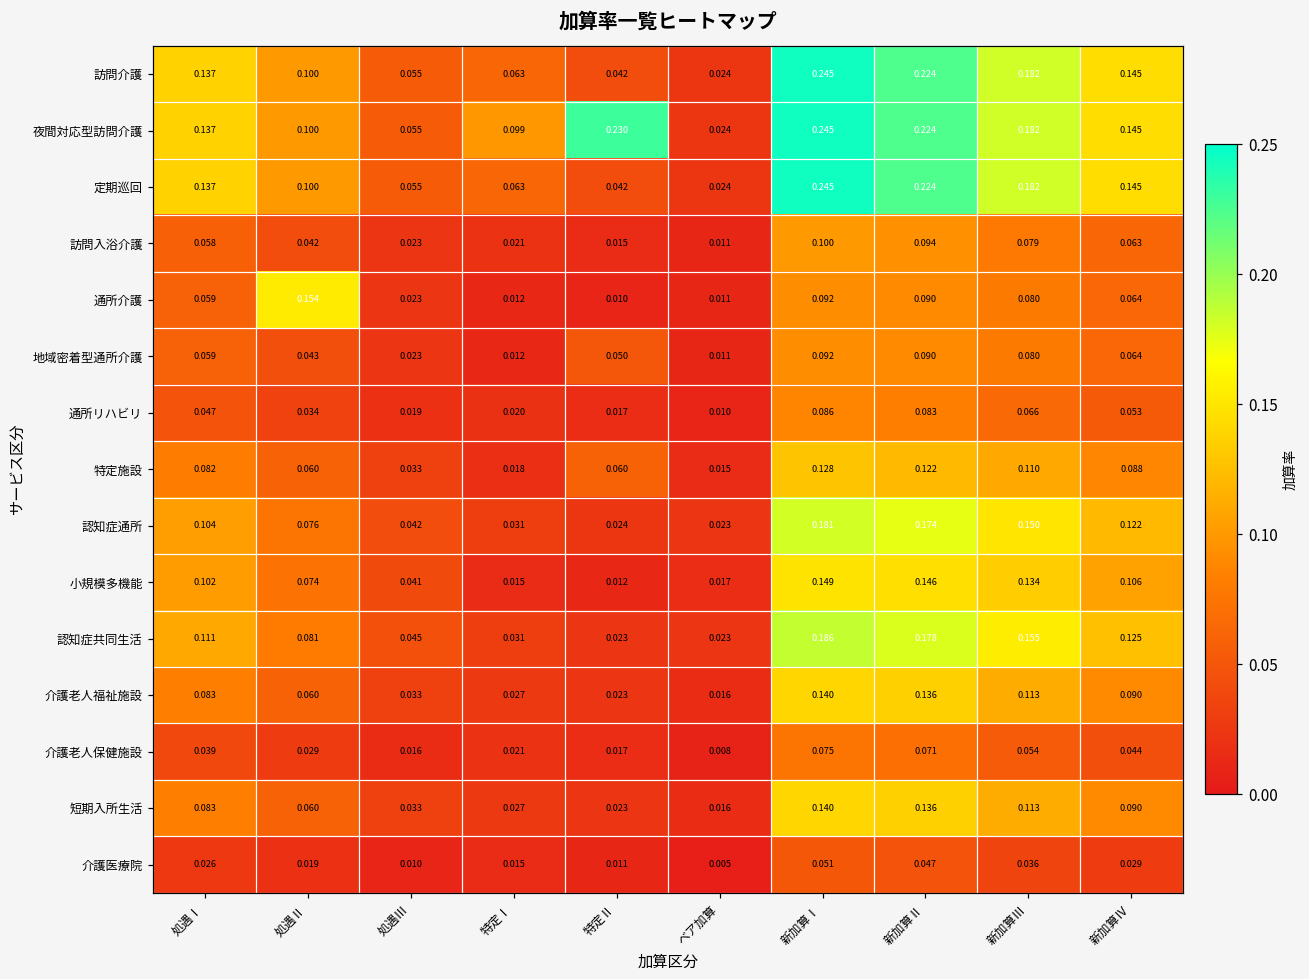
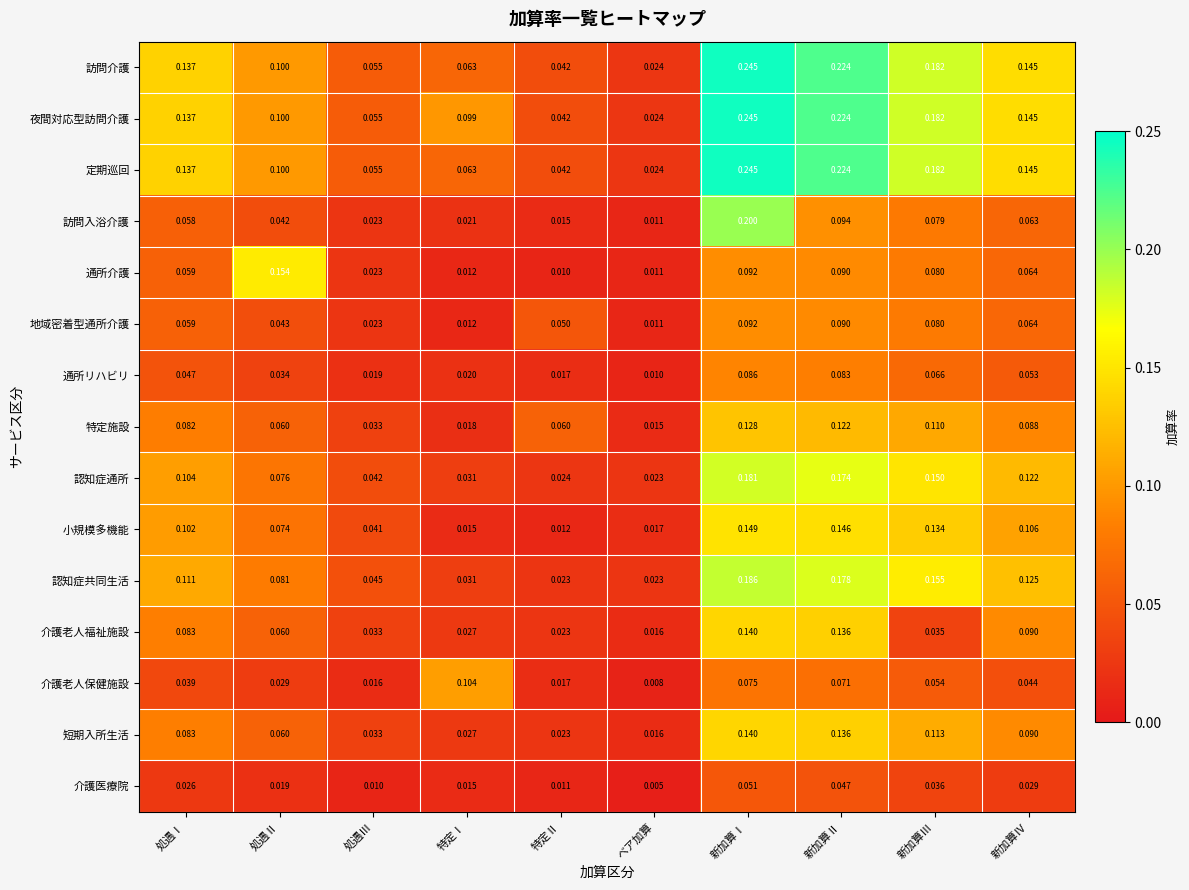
夜間対応型訪問介護, 特定Ⅱ: 0.230 -> 0.042
訪問入浴介護, 新加算Ⅰ: 0.100 -> 0.200
介護老人福祉施設, 新加算Ⅲ: 0.113 -> 0.035
介護老人保健施設, 特定Ⅰ: 0.021 -> 0.104
